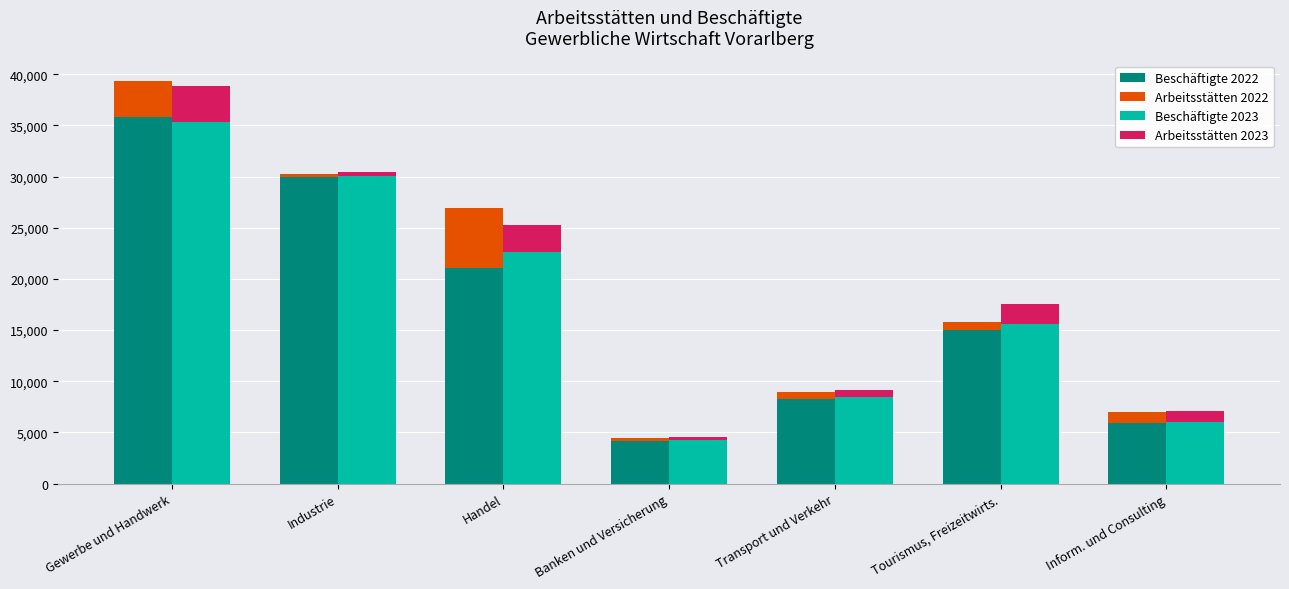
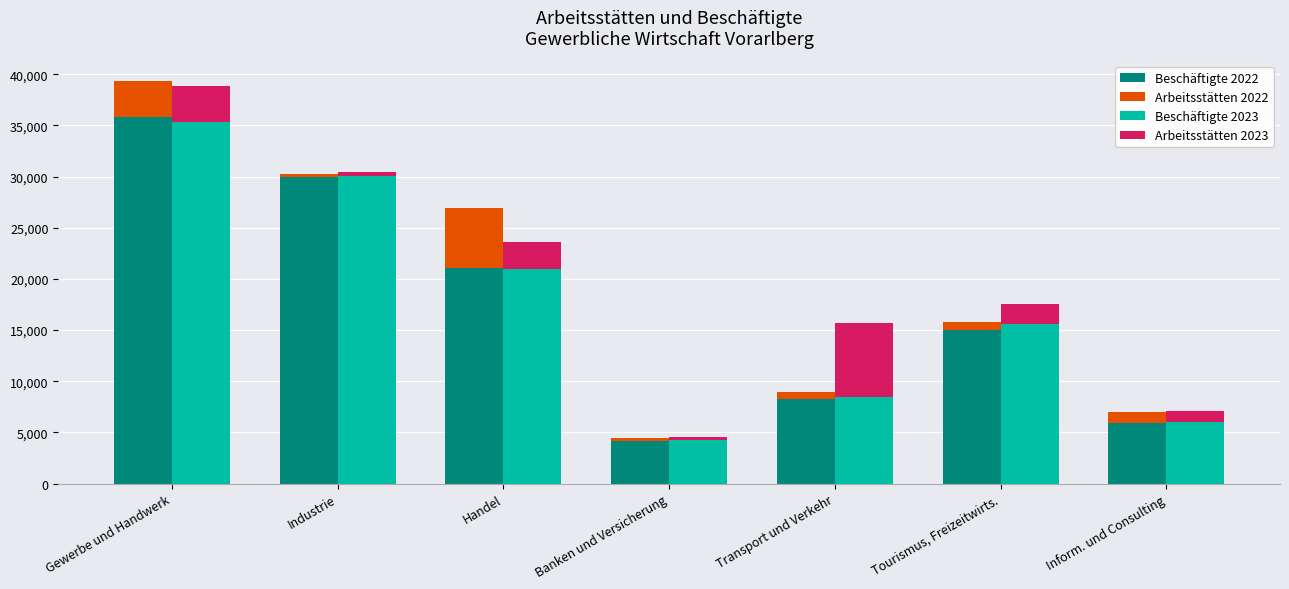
Beschäftigte 2023, Handel: 22,600 -> 20,900
Arbeitsstätten 2023, Transport und Verkehr: 600 -> 7,200
